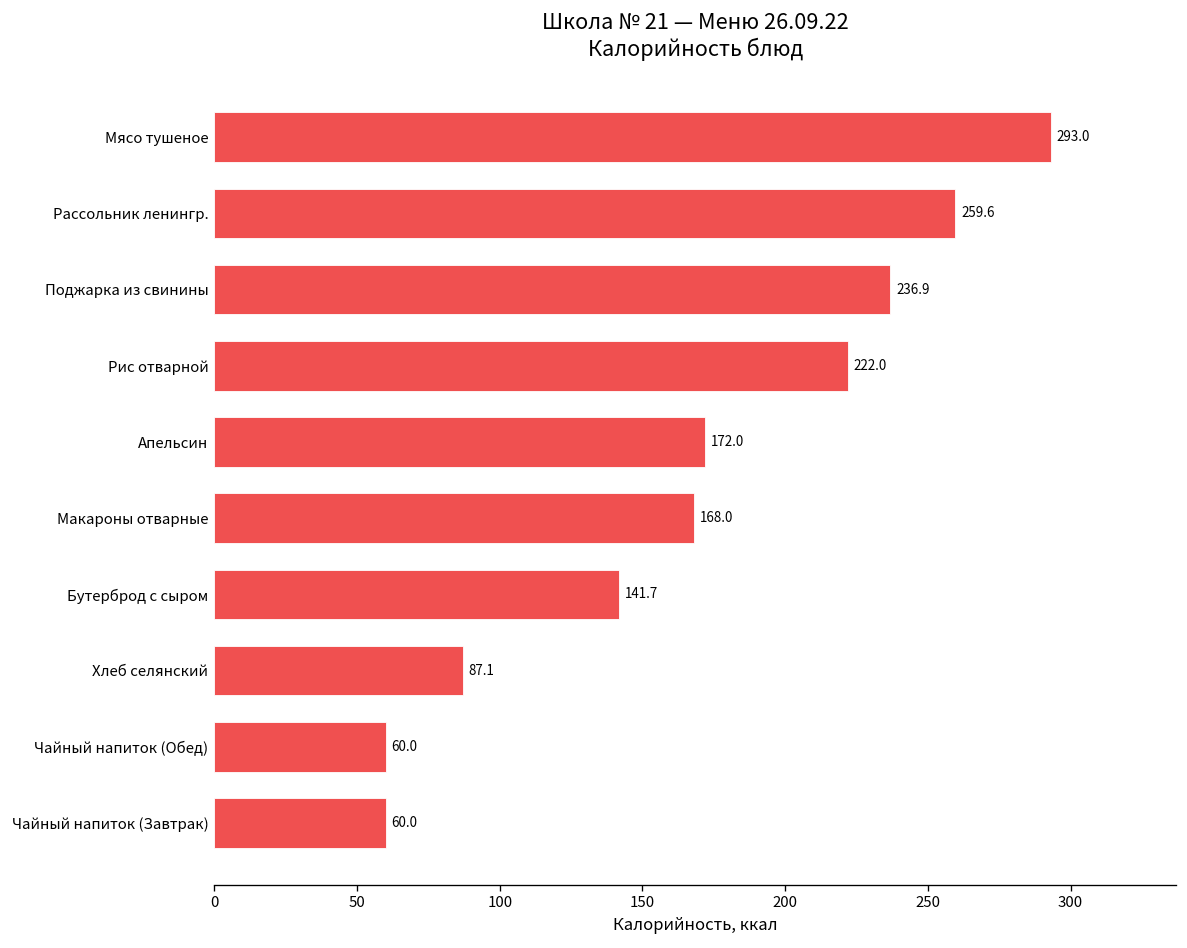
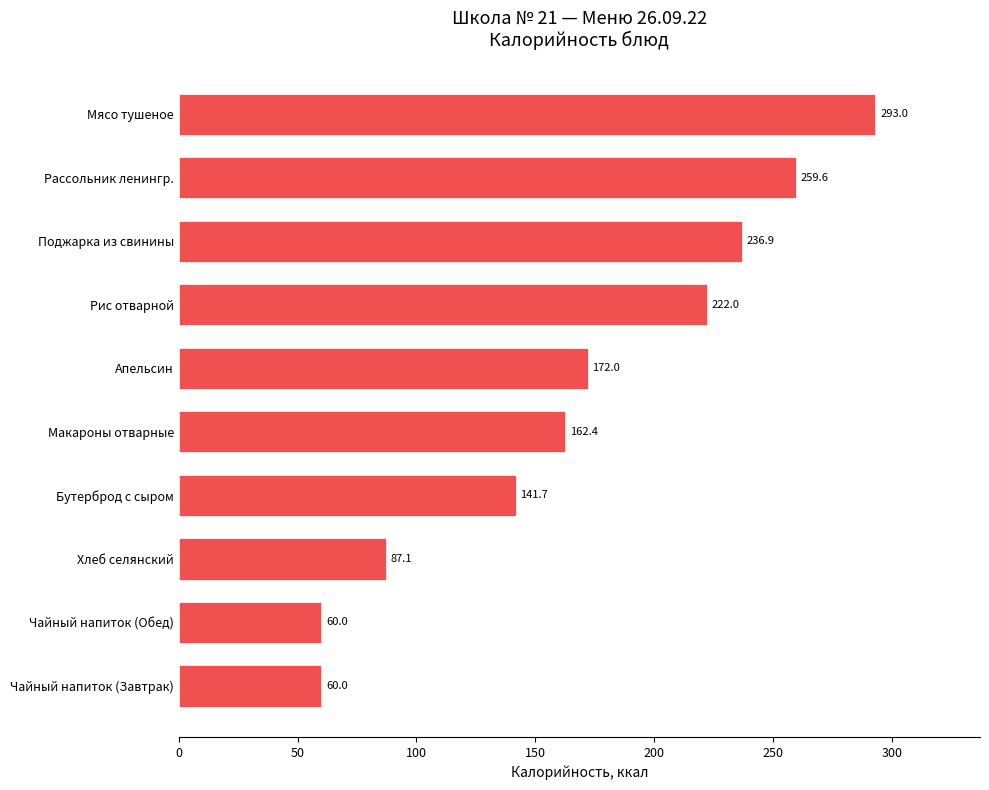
Макароны отварные: 168.0 -> 162.4
